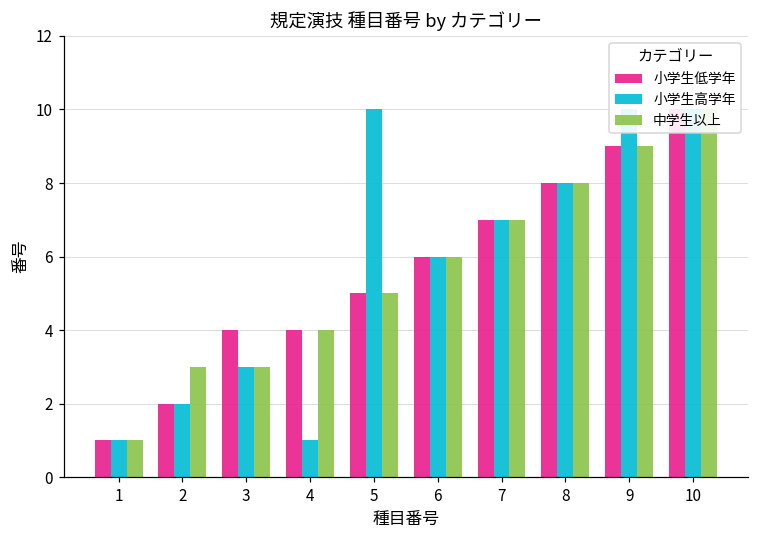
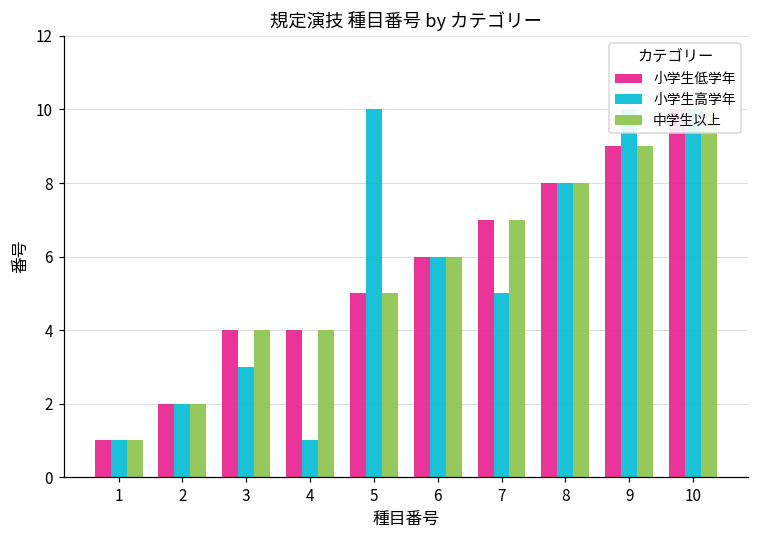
中学生以上, 2: 3 -> 2
中学生以上, 3: 3 -> 4
小学生高学年, 7: 7 -> 5
